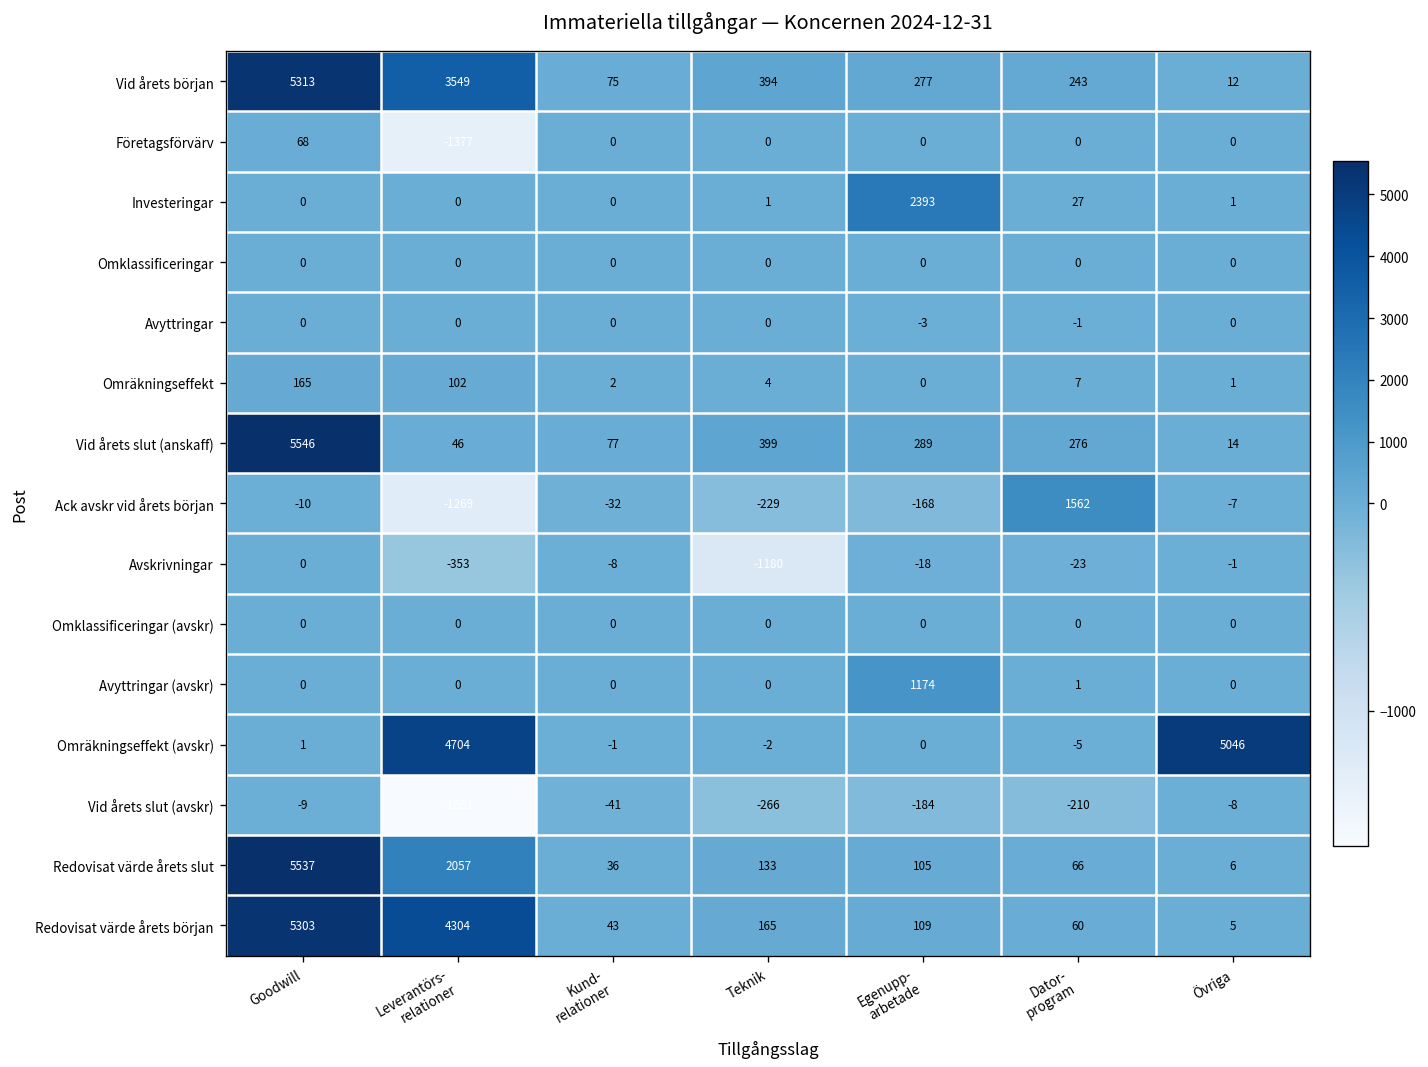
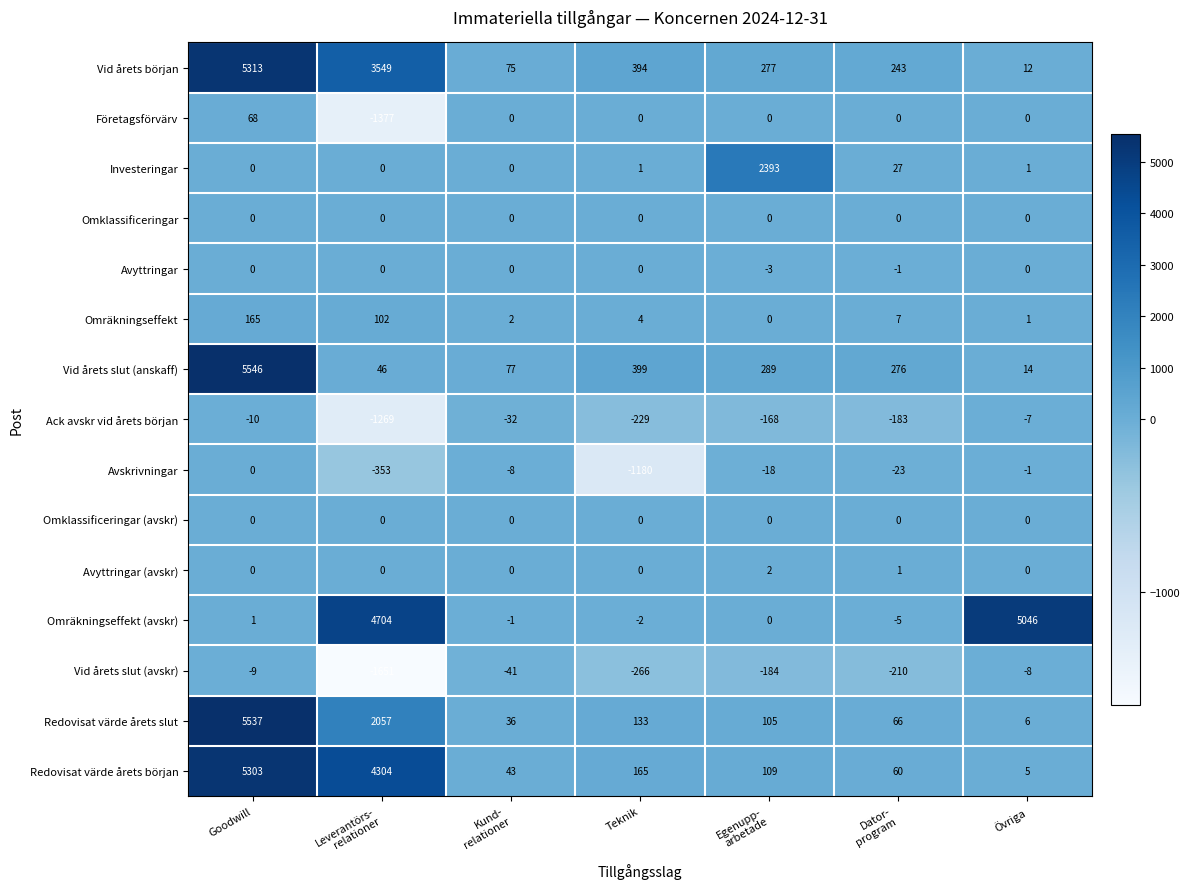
Ack avskr vid årets början, Dator- program: 1562 -> -183
Avyttringar (avskr), Egenupp- arbetade: 1174 -> 2
